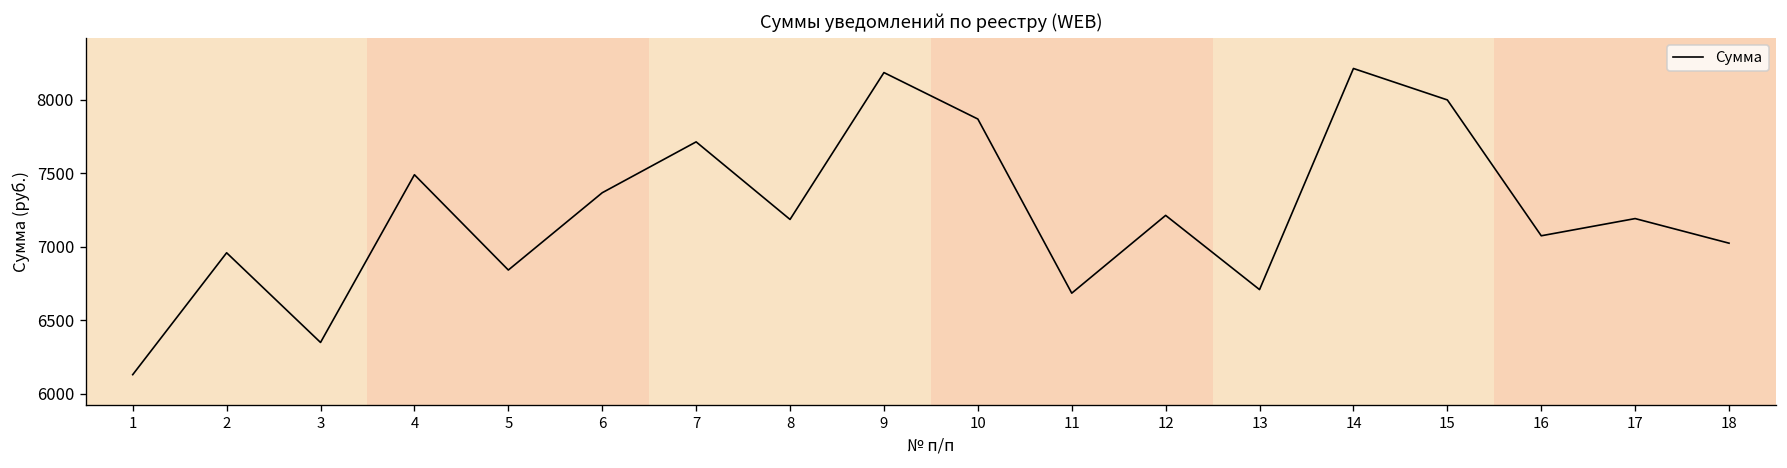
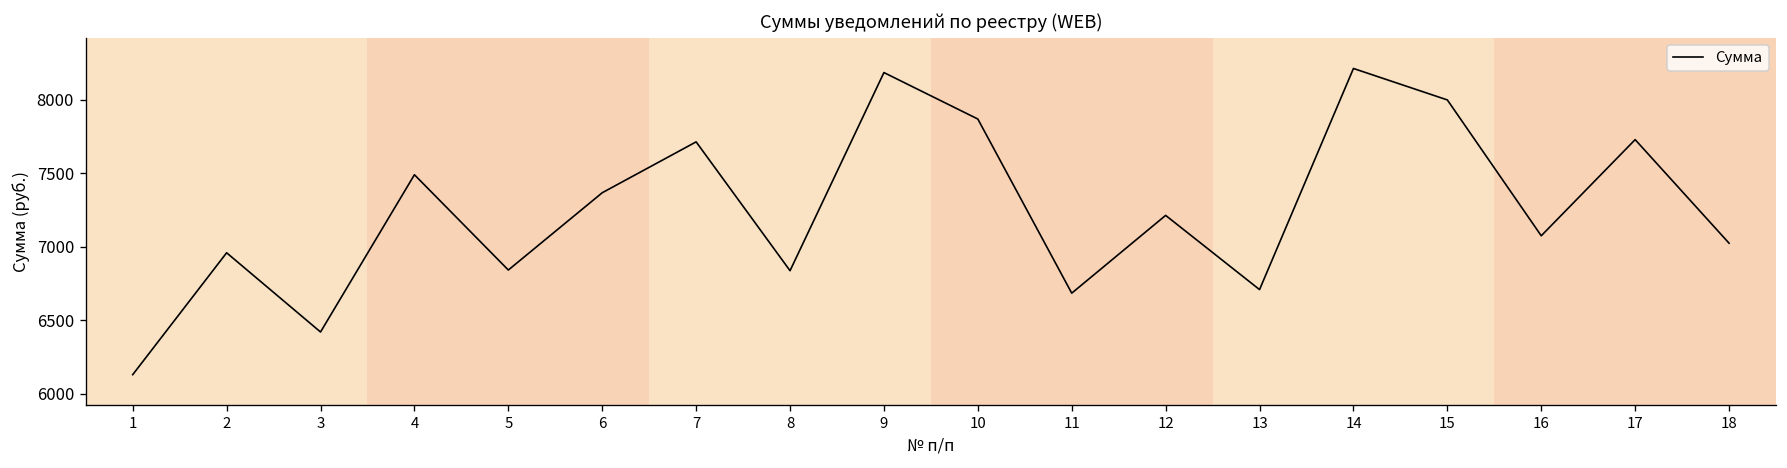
3: 6350 -> 6420
8: 7190 -> 6840
17: 7190 -> 7730
